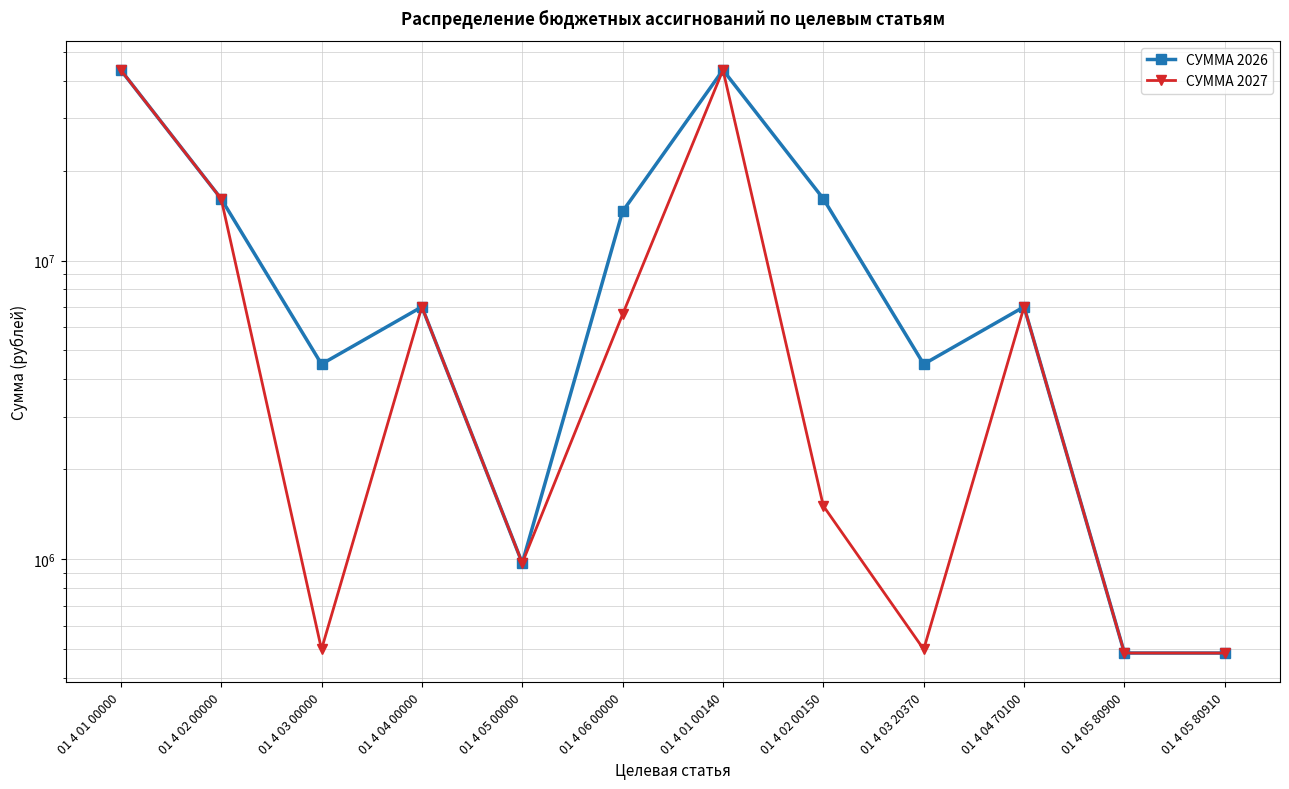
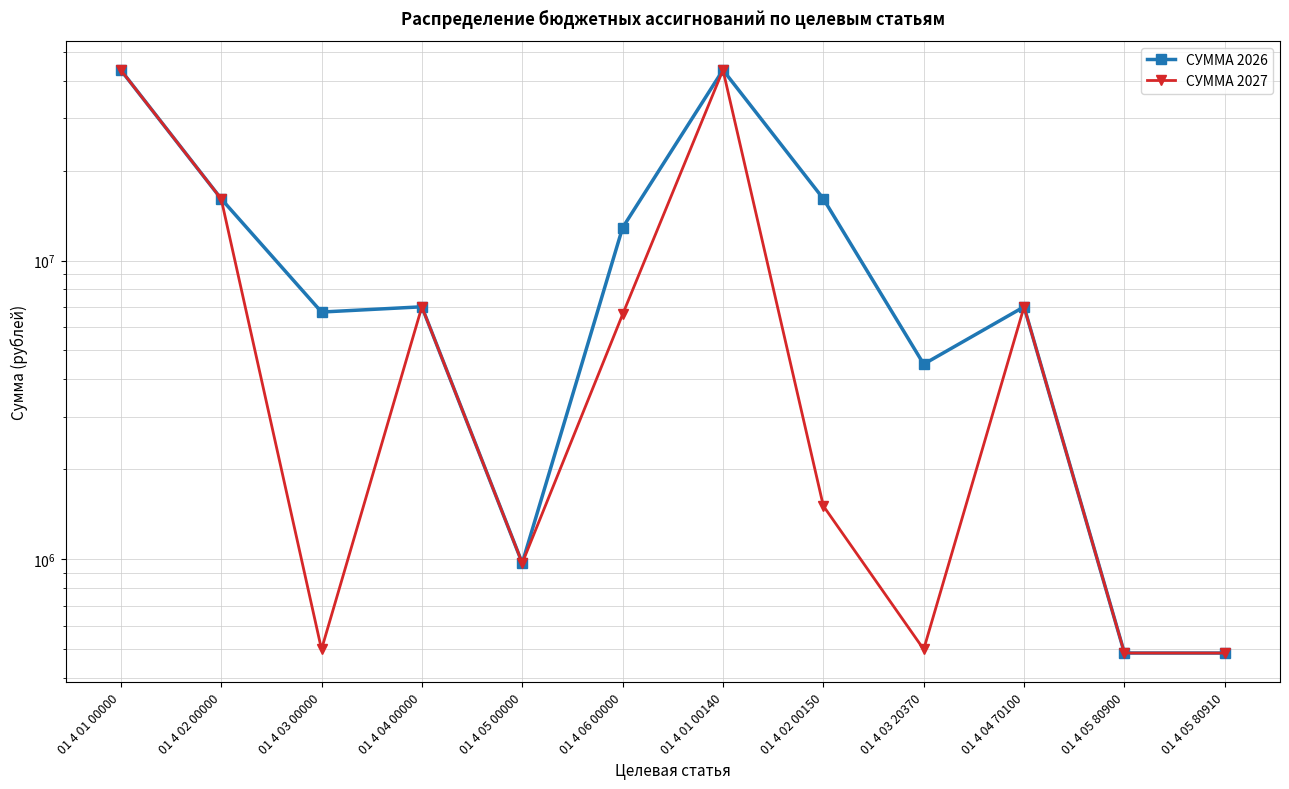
СУММА 2026, 01 4 03 00000: 4500000 -> 6700000
СУММА 2026, 01 4 06 00000: 15000000 -> 12900000
